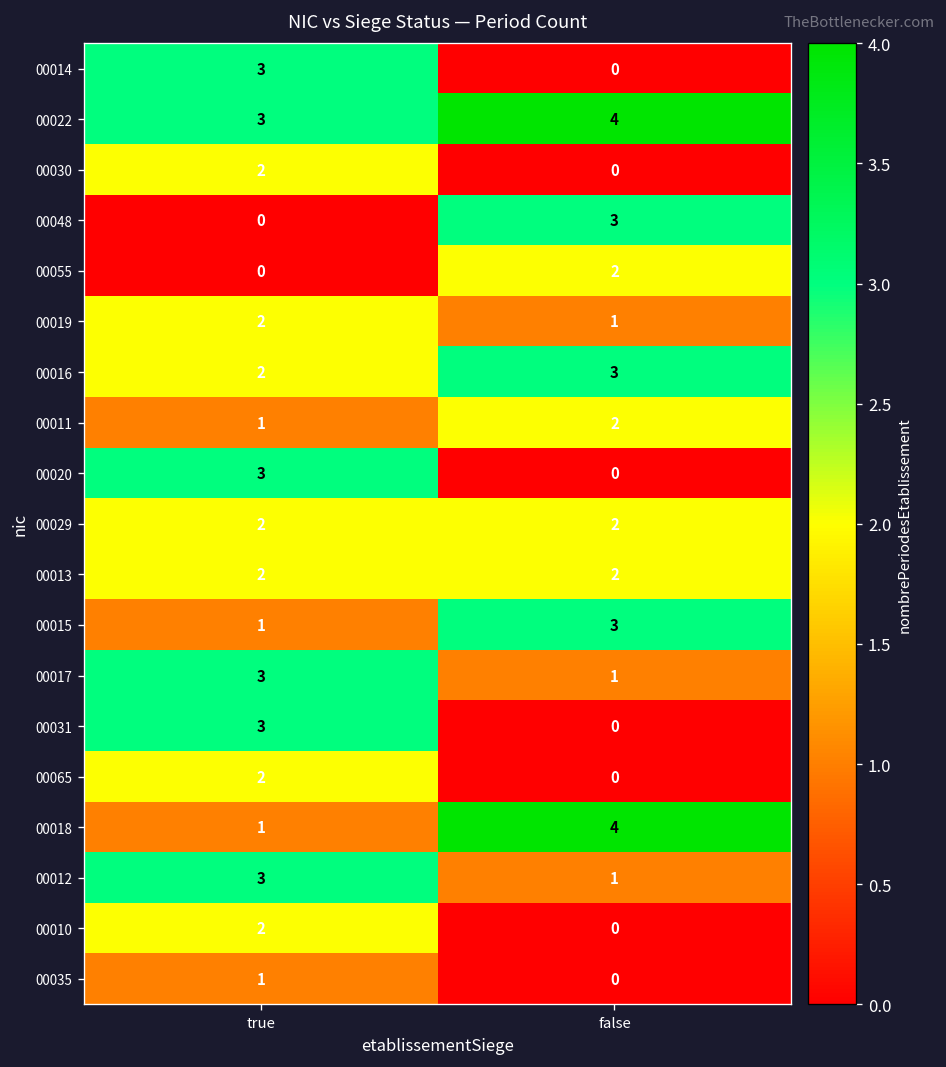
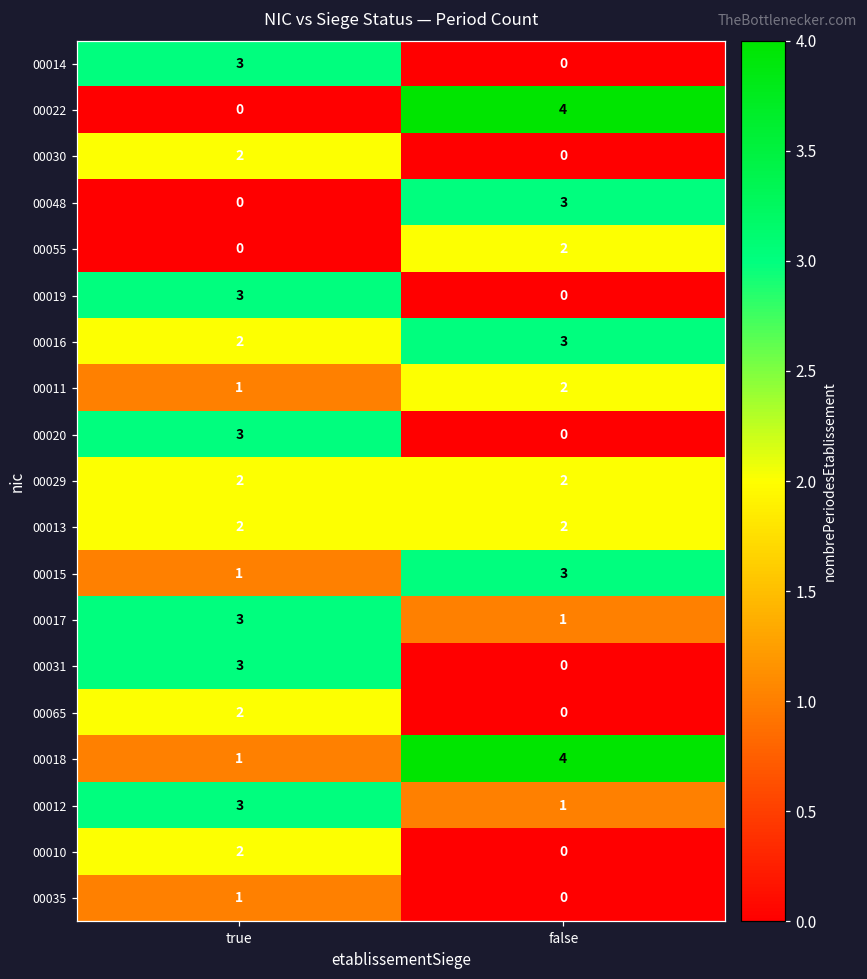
00022, true: 3 -> 0
00019, true: 2 -> 3
00019, false: 1 -> 0
